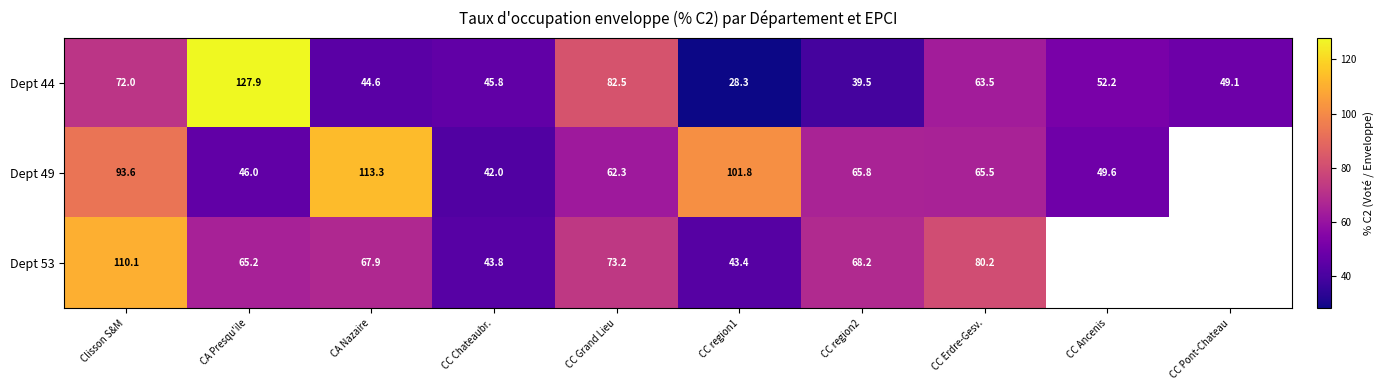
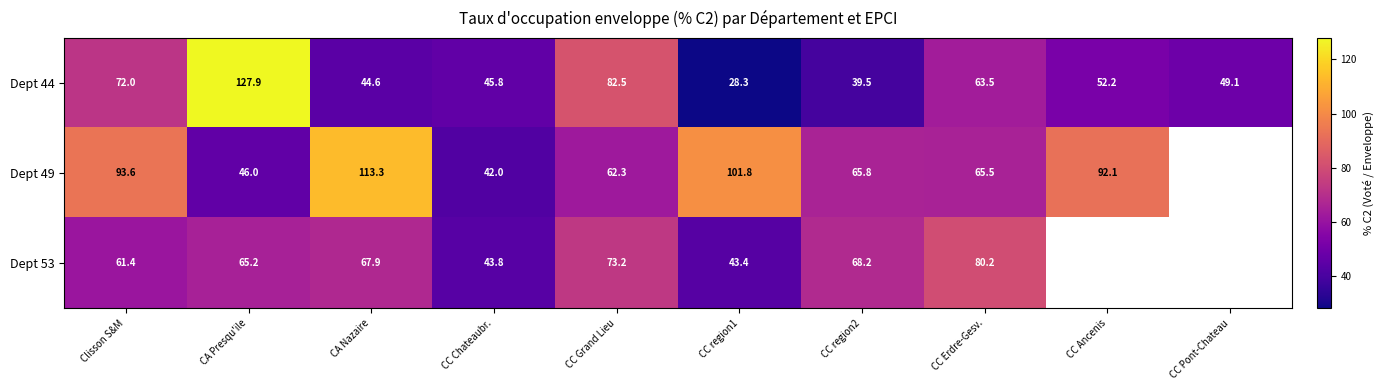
Dept 49, CC Ancenis: 49.6 -> 92.1
Dept 53, Clisson S&M: 110.1 -> 61.4
